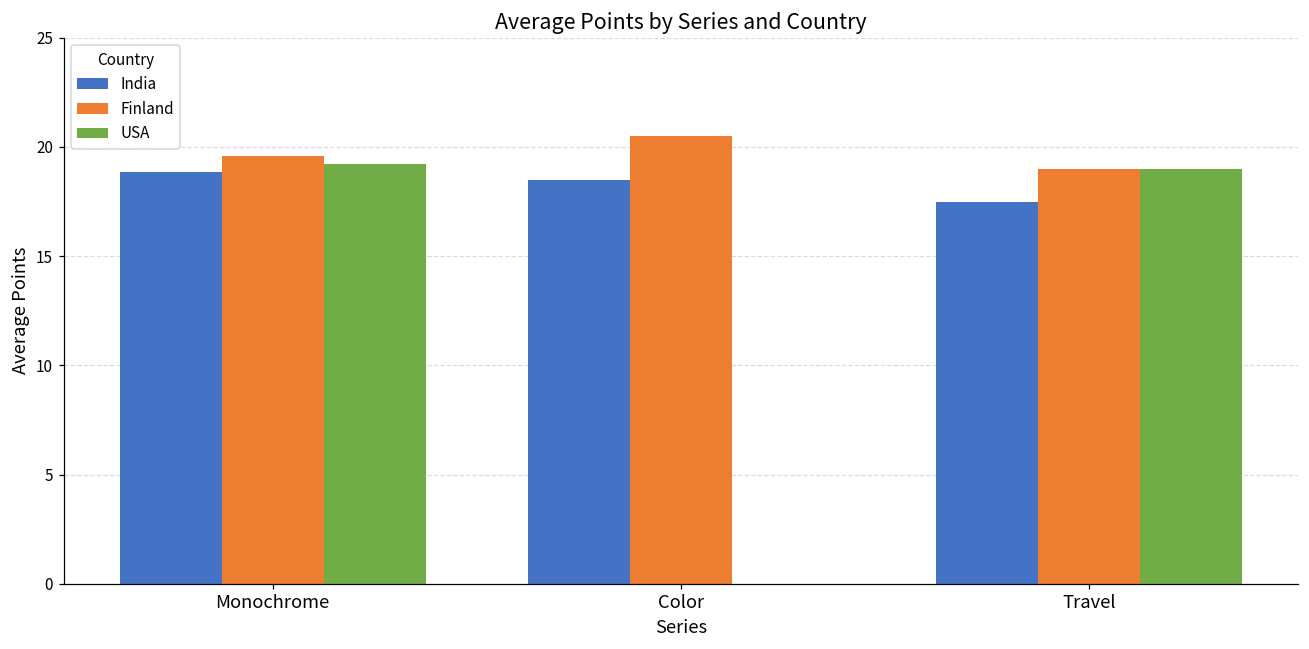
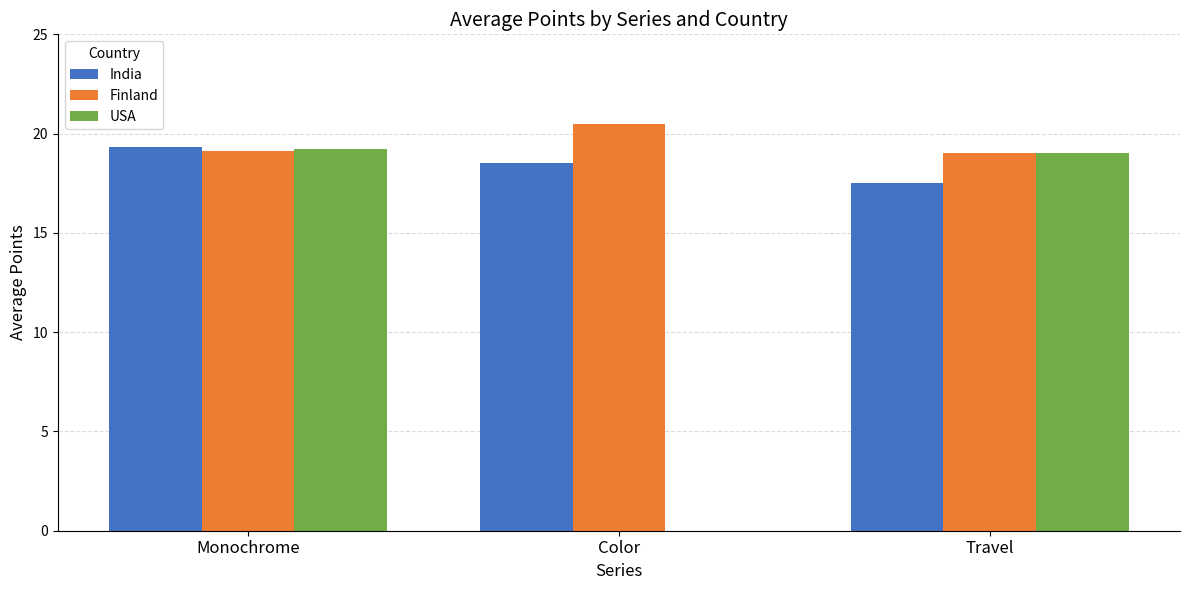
India, Monochrome: 18.9 -> 19.3
Finland, Monochrome: 19.6 -> 19.1
